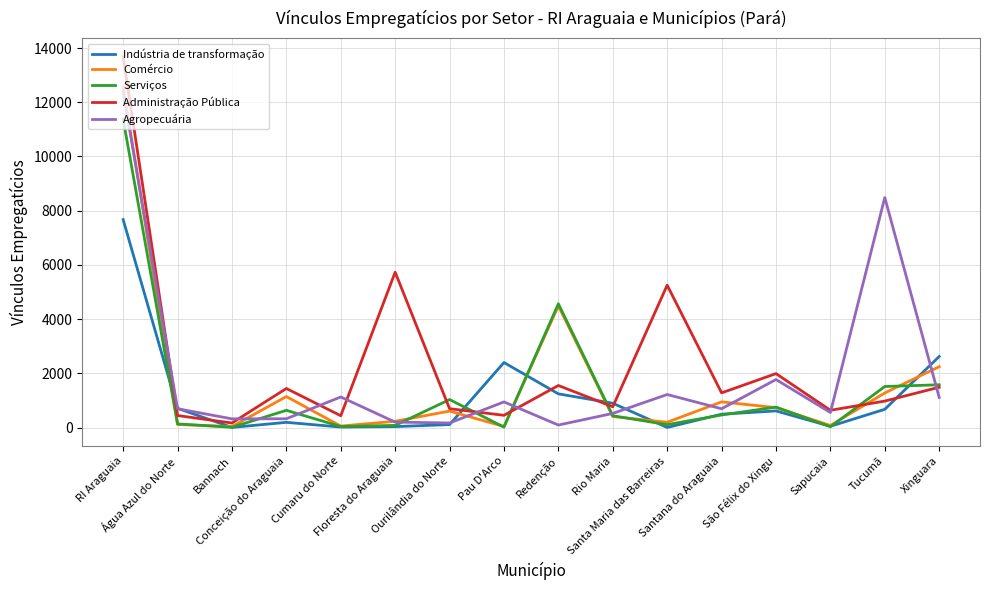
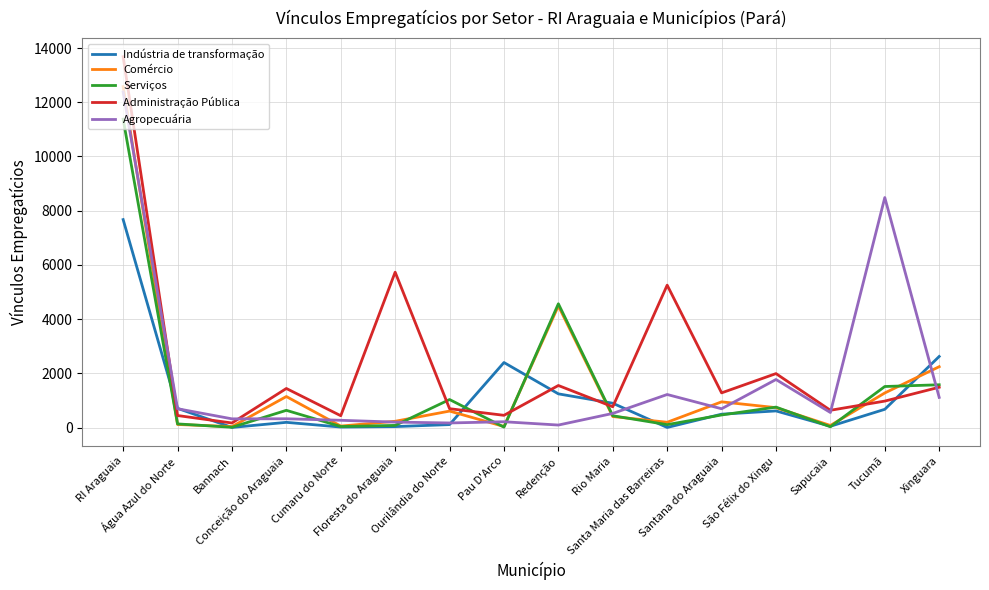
Agropecuária, Cumaru do Norte: 1100 -> 300
Agropecuária, Pau D'Arco: 900 -> 200
